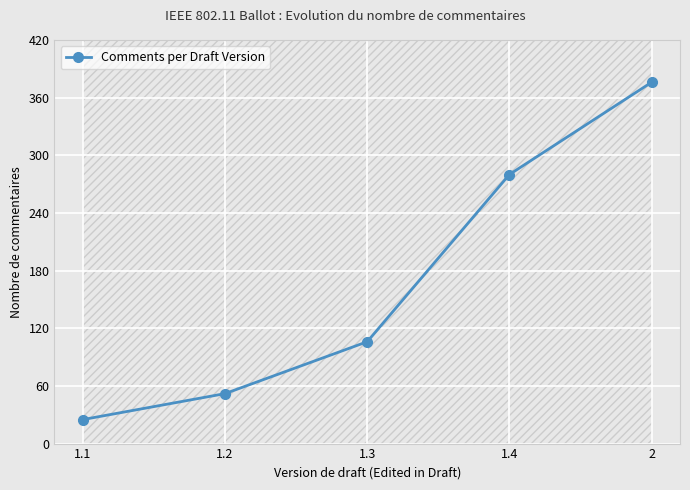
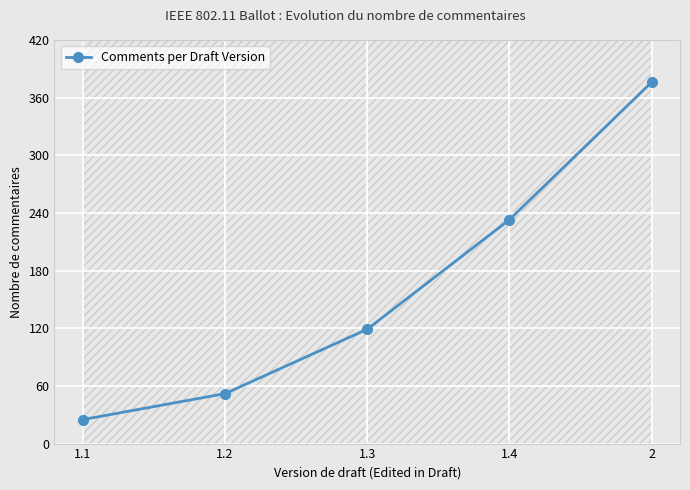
Comments per Draft Version, 1.3: 110 -> 120
Comments per Draft Version, 1.4: 280 -> 230
